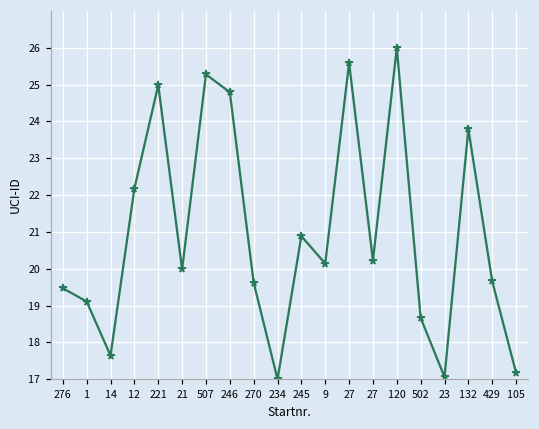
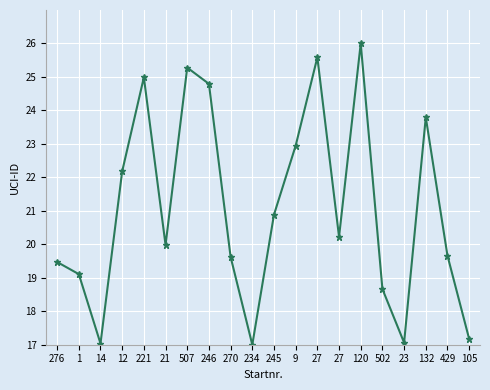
14: 17.6 -> 17.0
9: 20.1 -> 22.9
